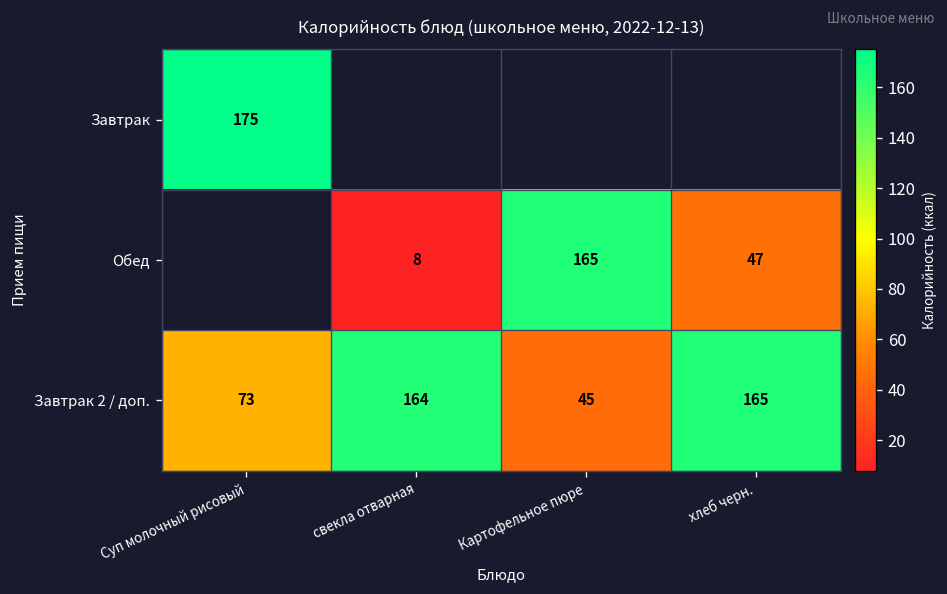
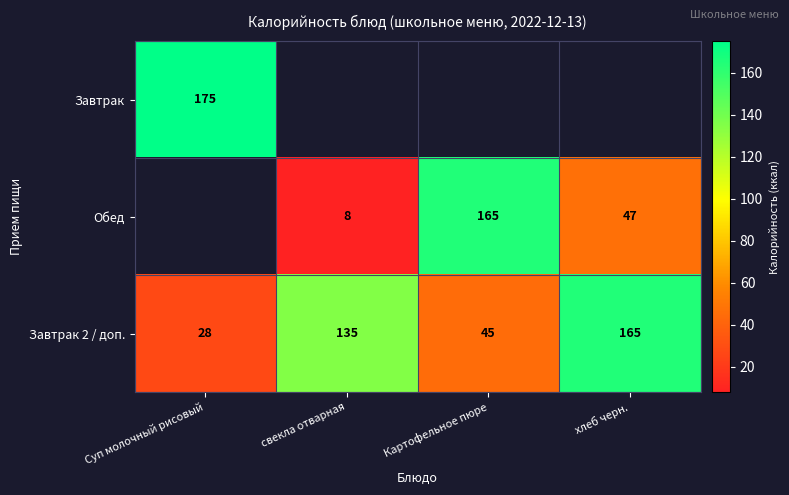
Завтрак 2 / доп., Суп молочный рисовый: 73 -> 28
Завтрак 2 / доп., свекла отварная: 164 -> 135
